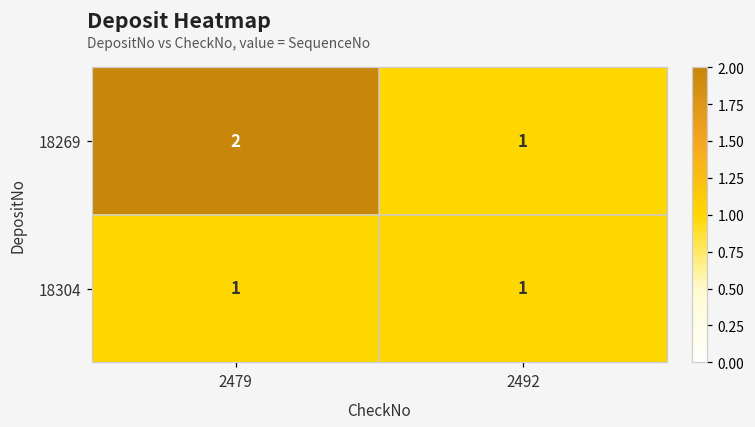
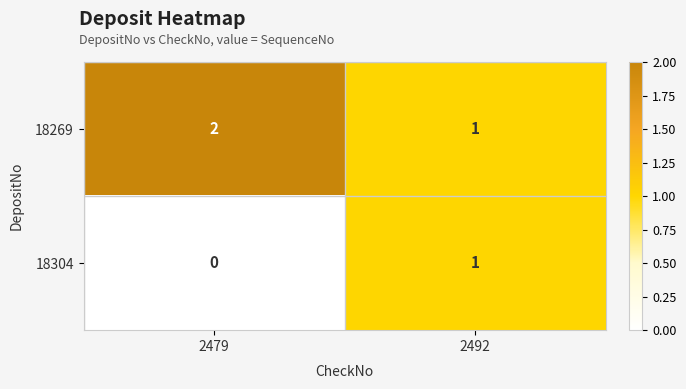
18304, 2479: 1 -> 0
